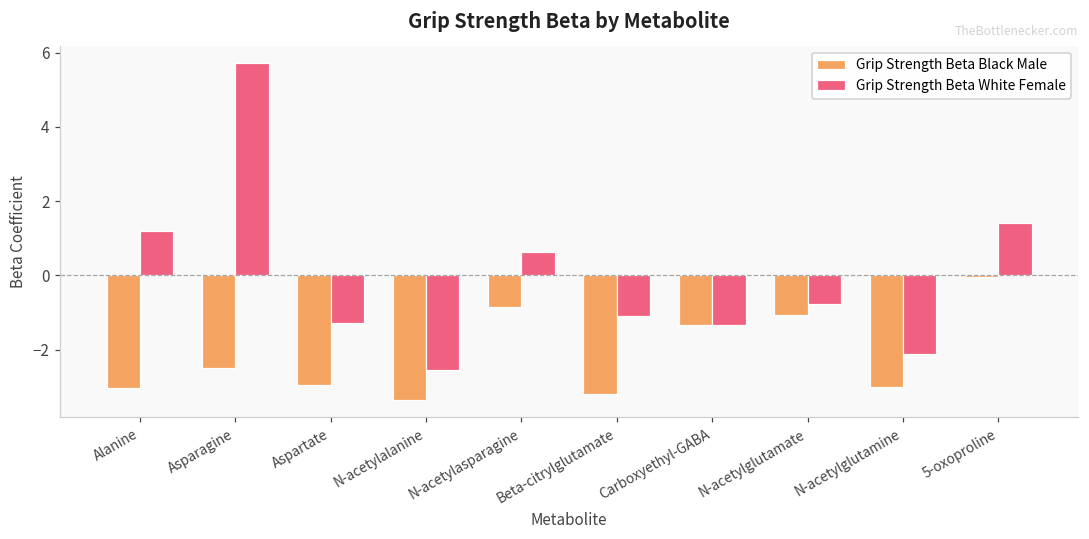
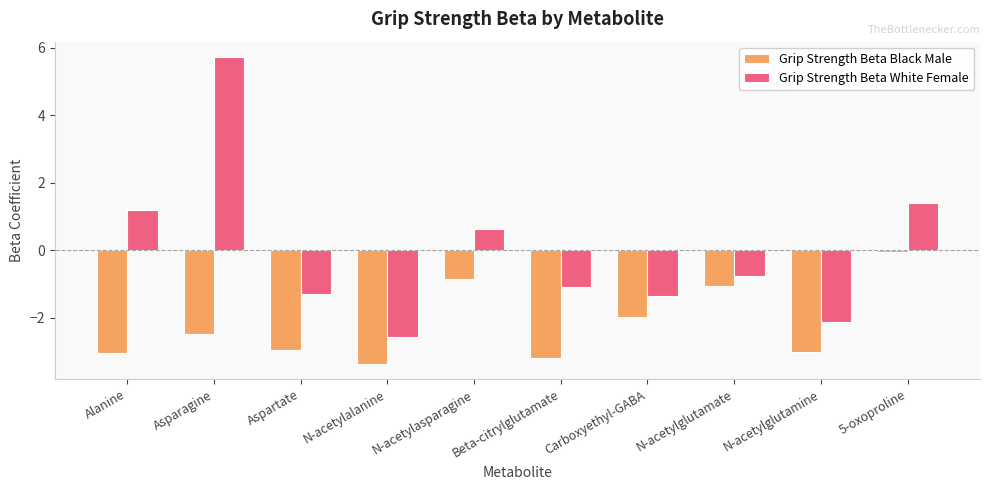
Grip Strength Beta Black Male, Carboxyethyl-GABA: -1.3 -> -2.0
